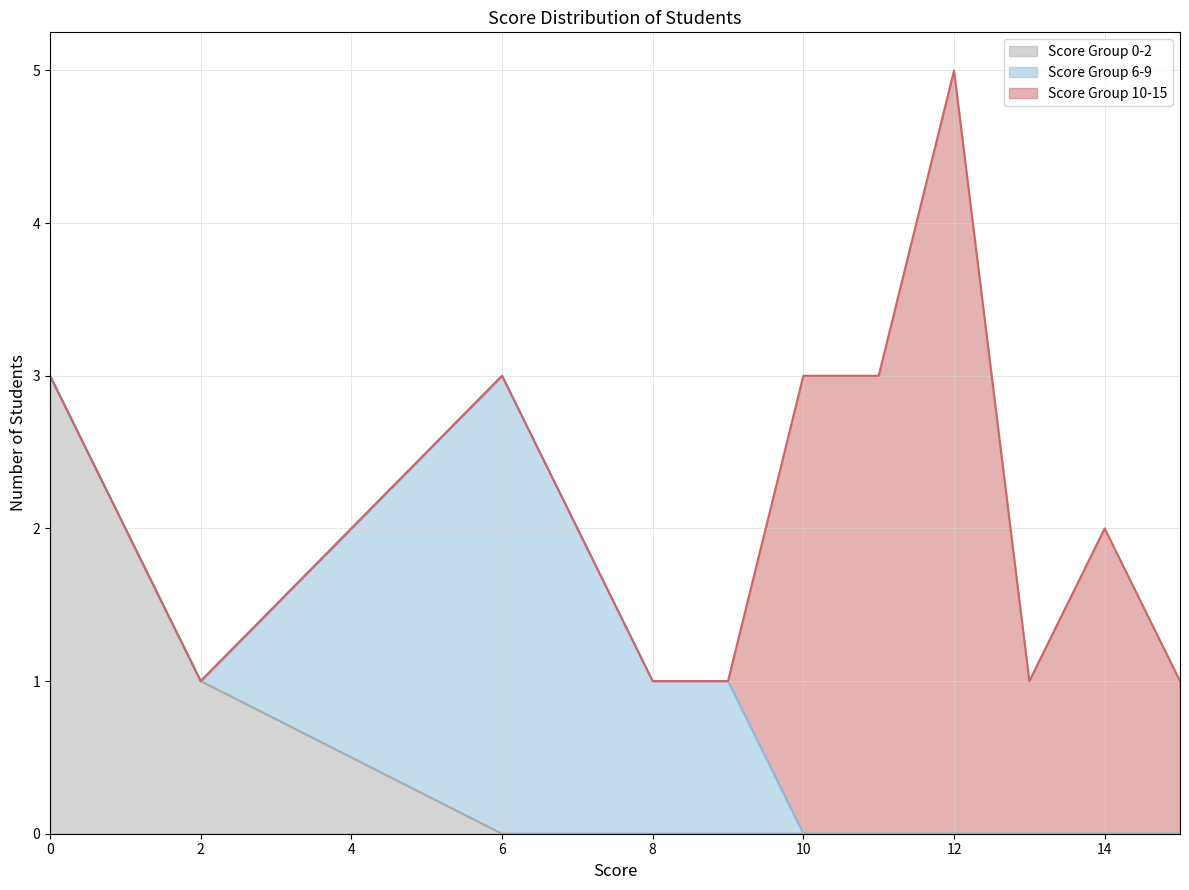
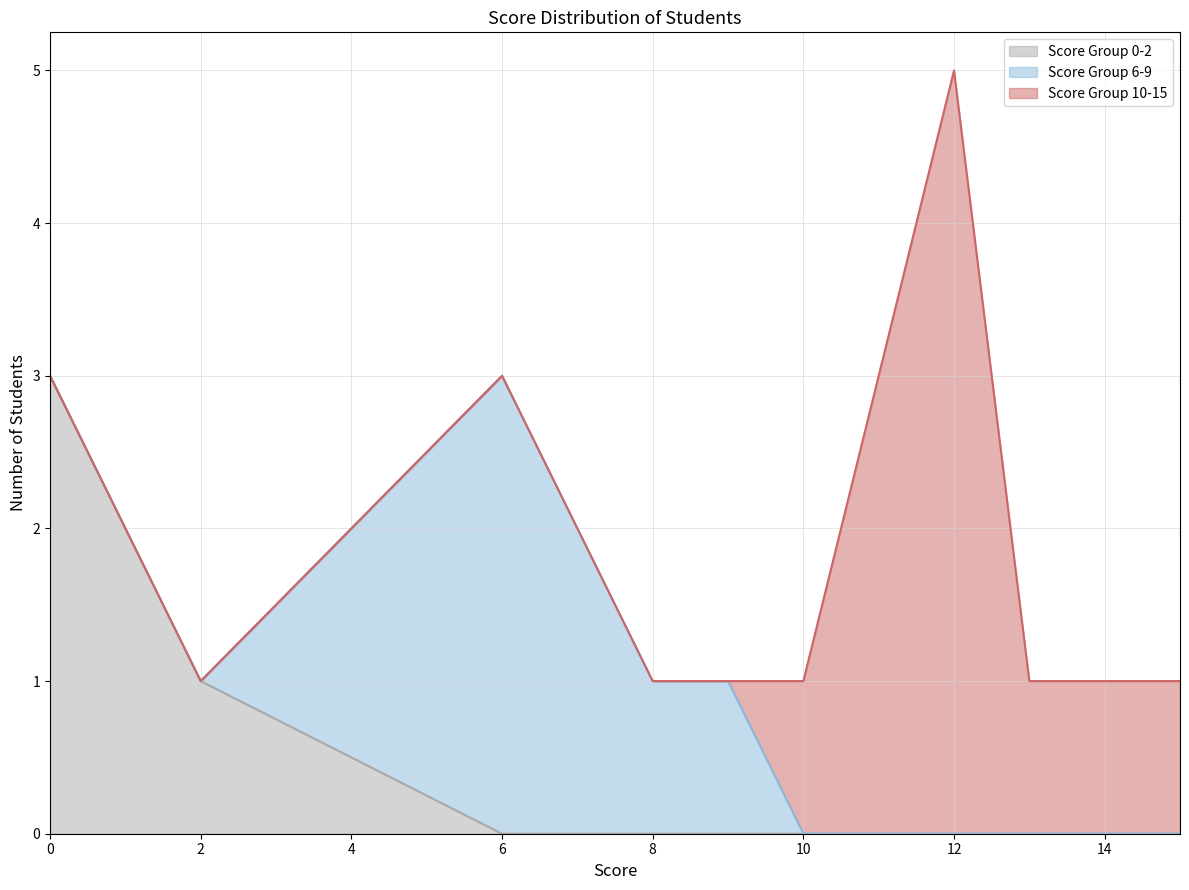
Score Group 10-15, 10: 3 -> 1
Score Group 10-15, 14: 2 -> 1
